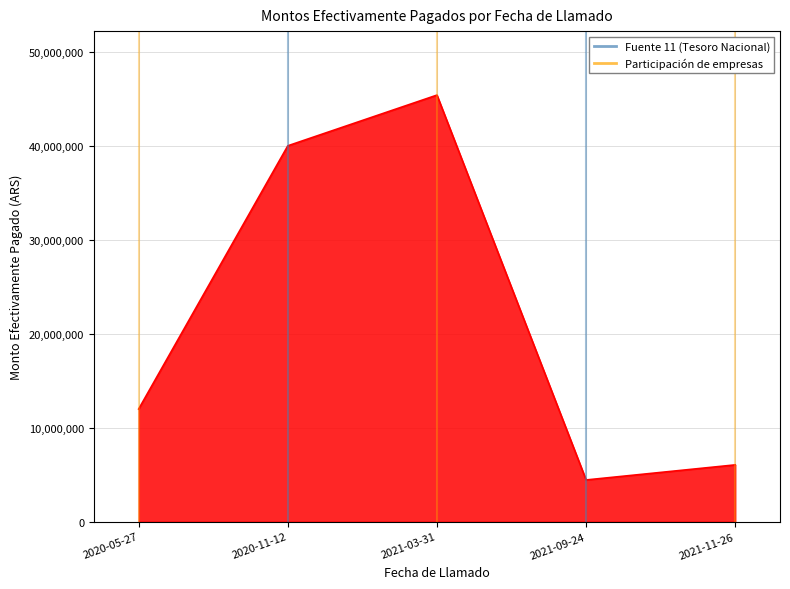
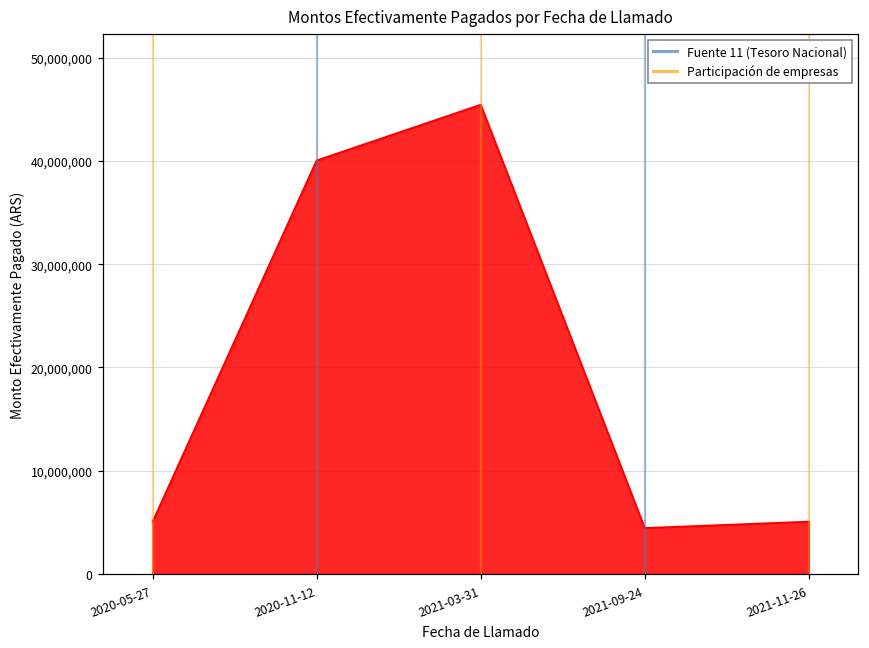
2020-05-27: 12,000,000 -> 5,000,000
2021-11-26: 6,000,000 -> 5,000,000
